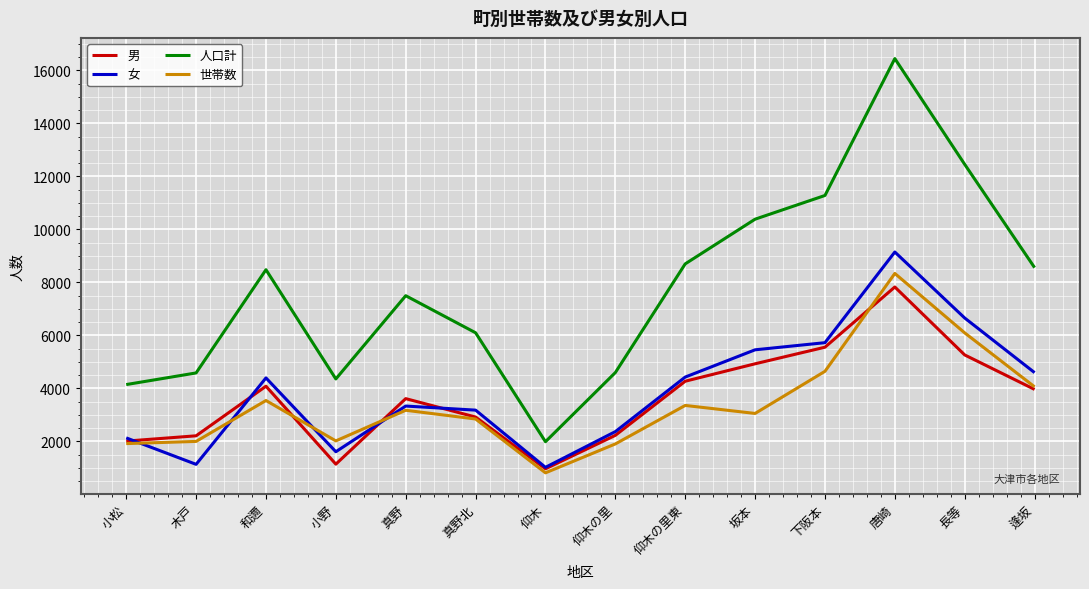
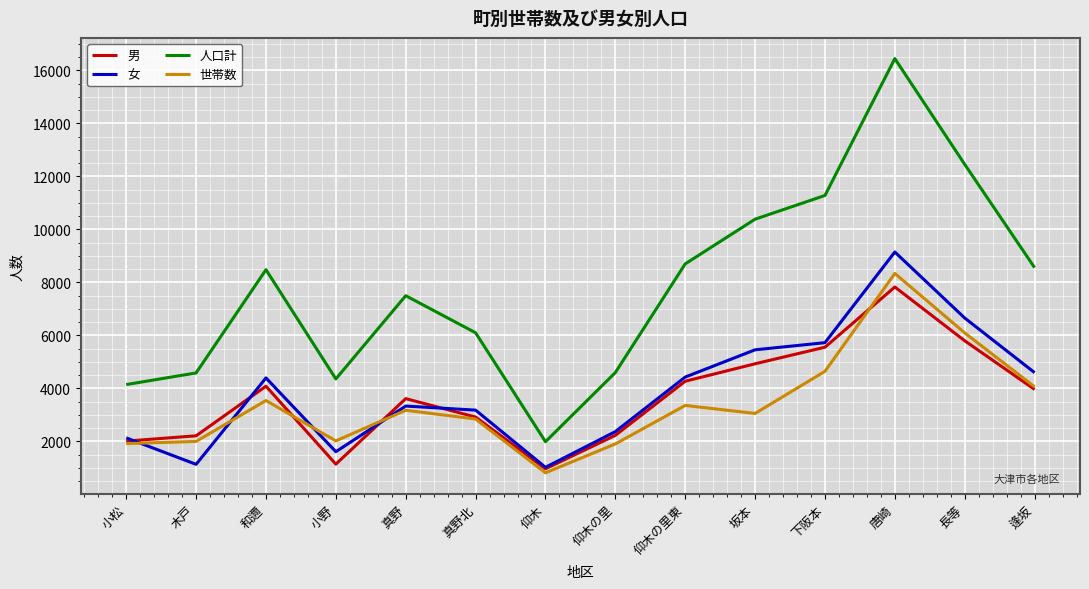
男, 長等: 5300 -> 5800
